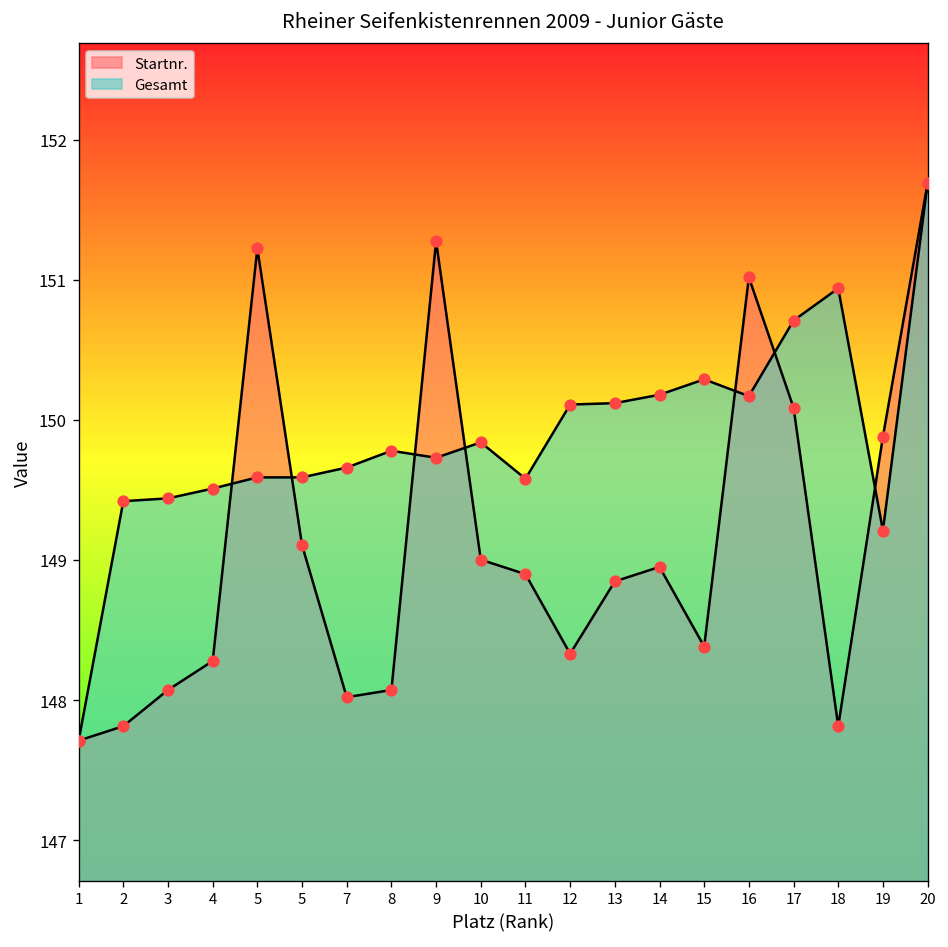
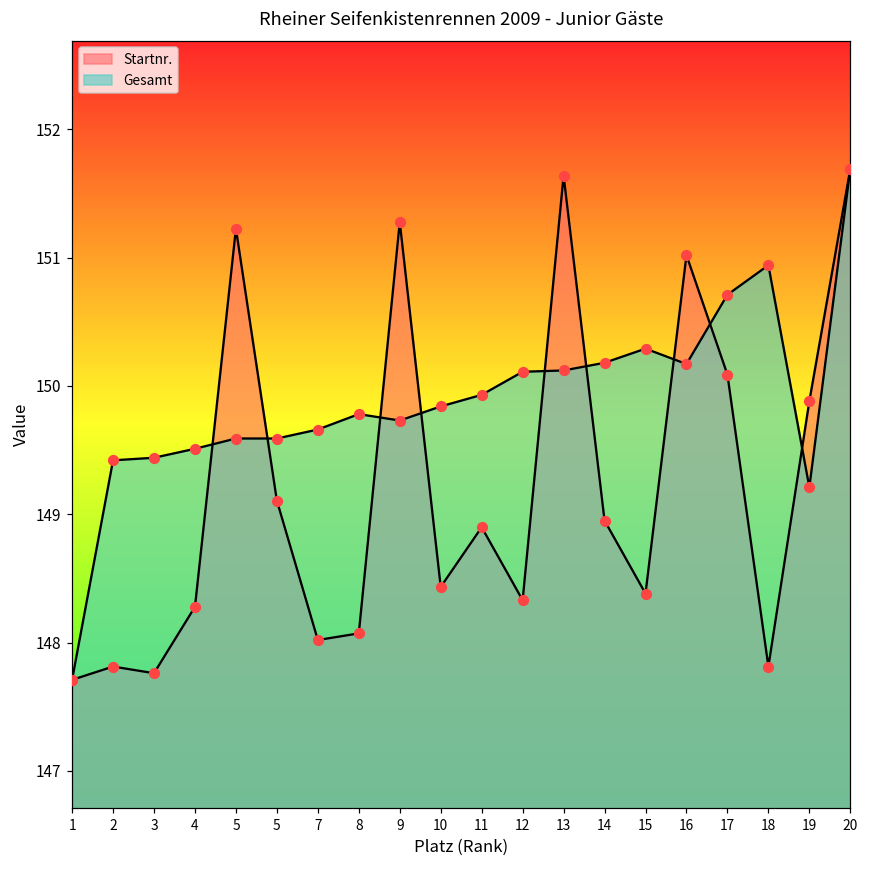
Startnr., 3: 148.07 -> 147.76
Startnr., 10: 149.00 -> 148.43
Gesamt, 11: 149.58 -> 149.93
Startnr., 13: 148.85 -> 151.64
